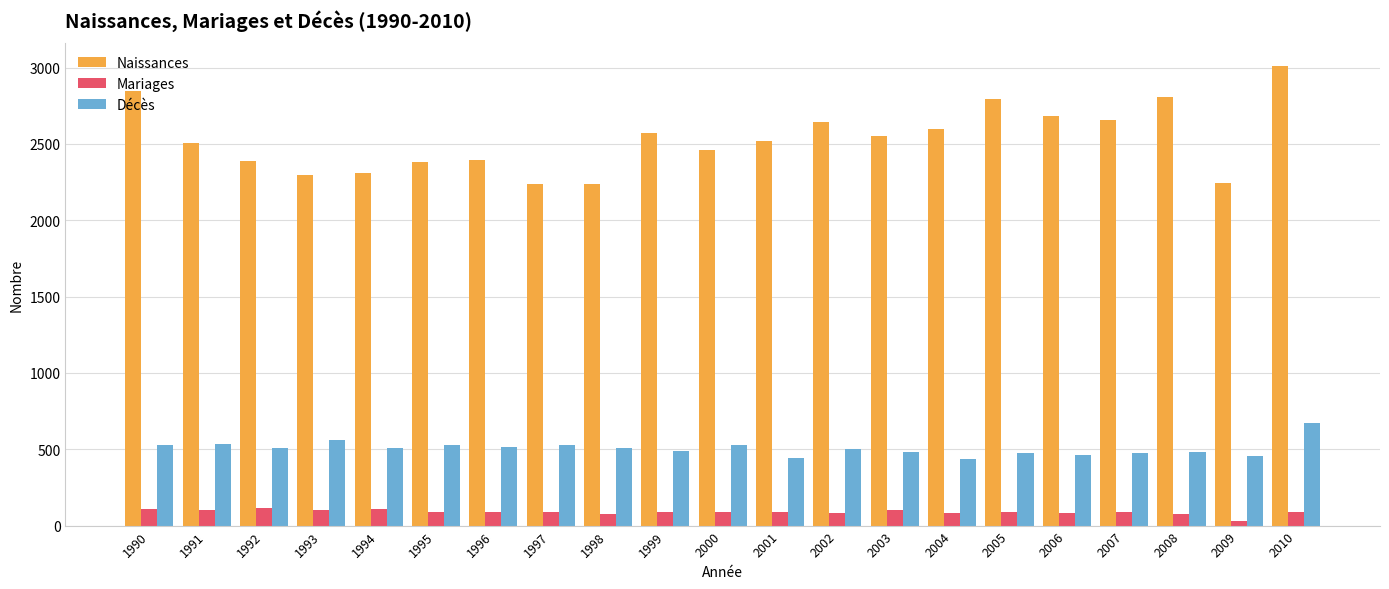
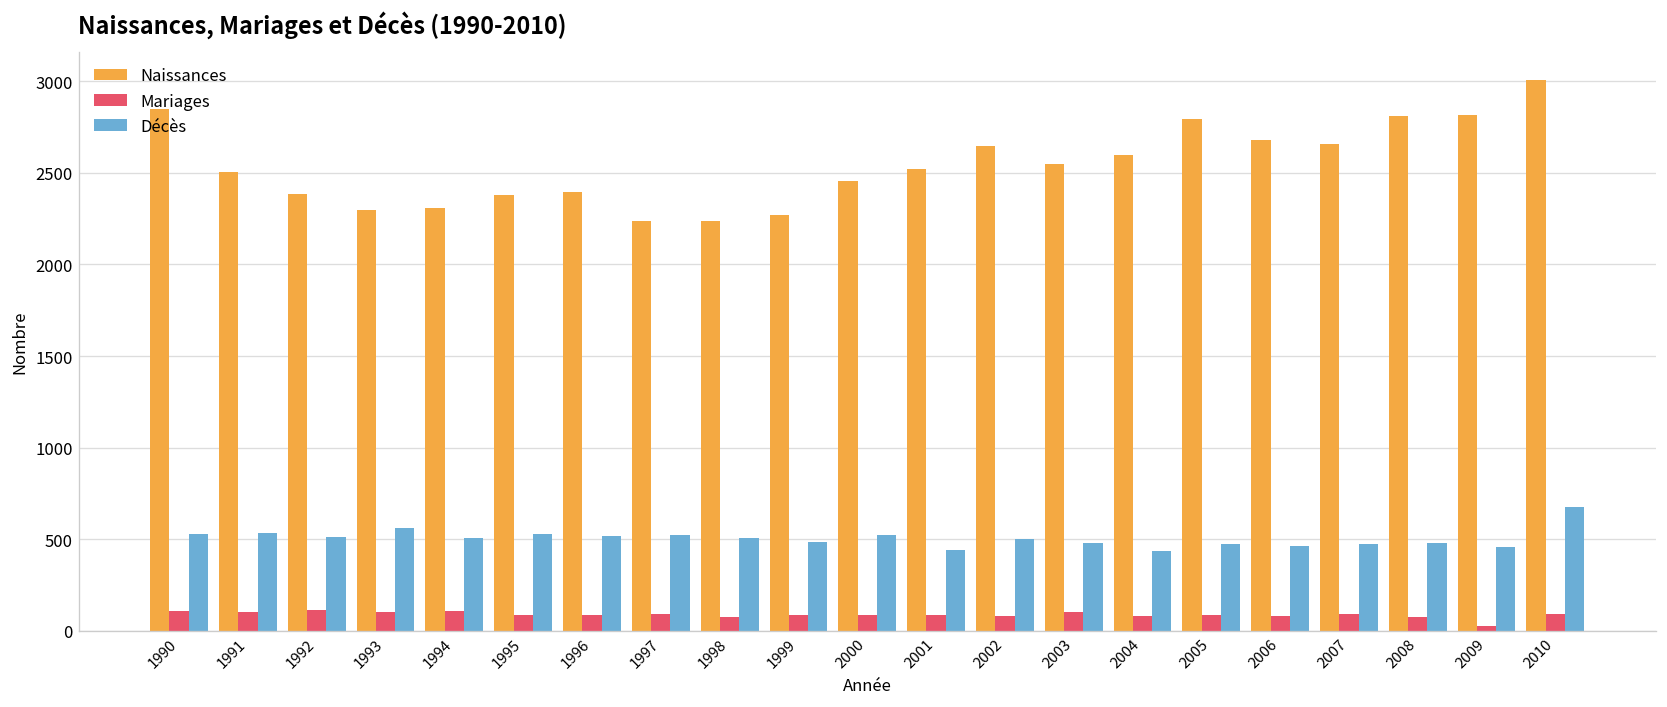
Naissances, 1999: 2570 -> 2270
Naissances, 2009: 2240 -> 2820
